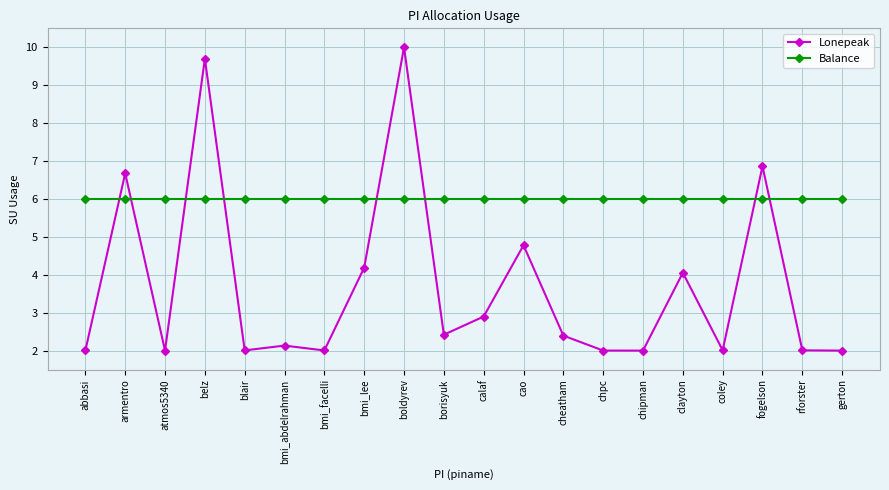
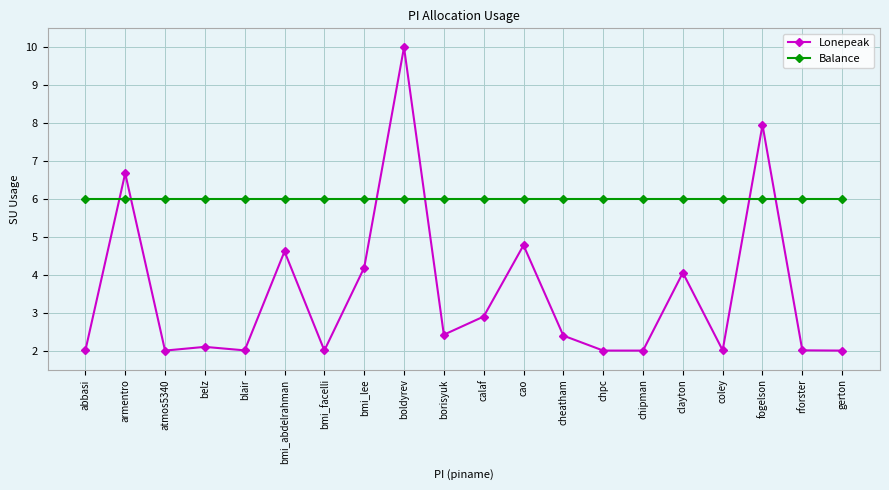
Lonepeak, belz: 9.7 -> 2.1
Lonepeak, bmi_abdelrahman: 2.1 -> 4.6
Lonepeak, fogelson: 6.9 -> 8.0
